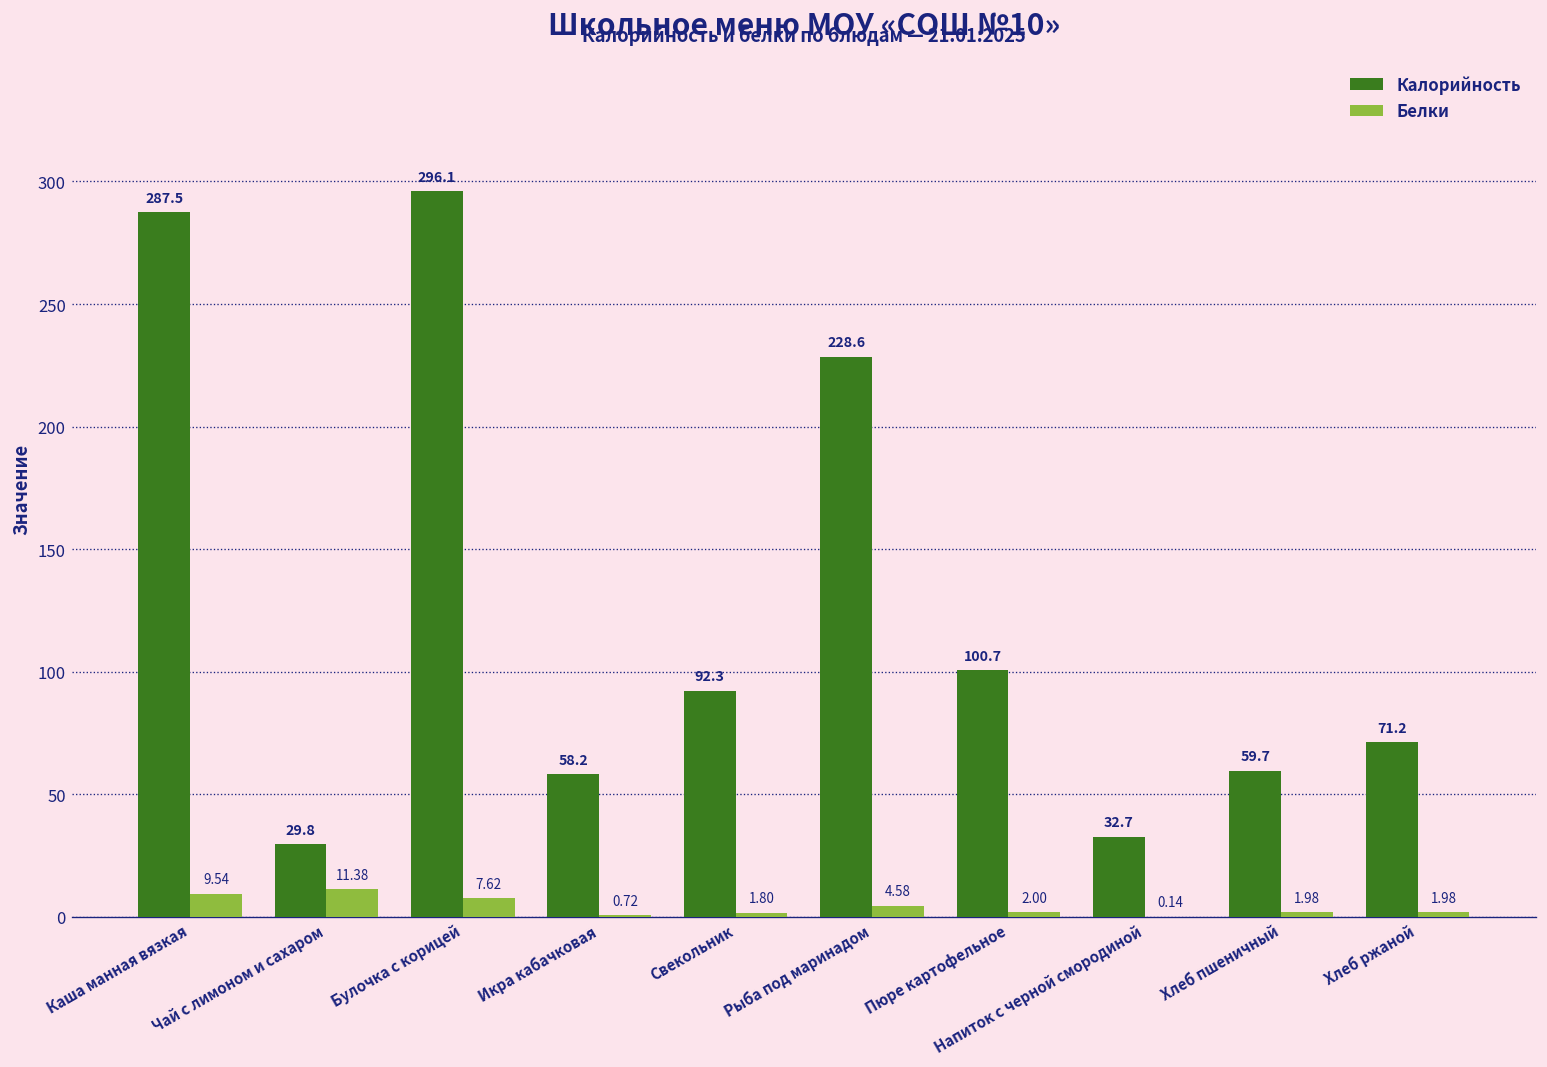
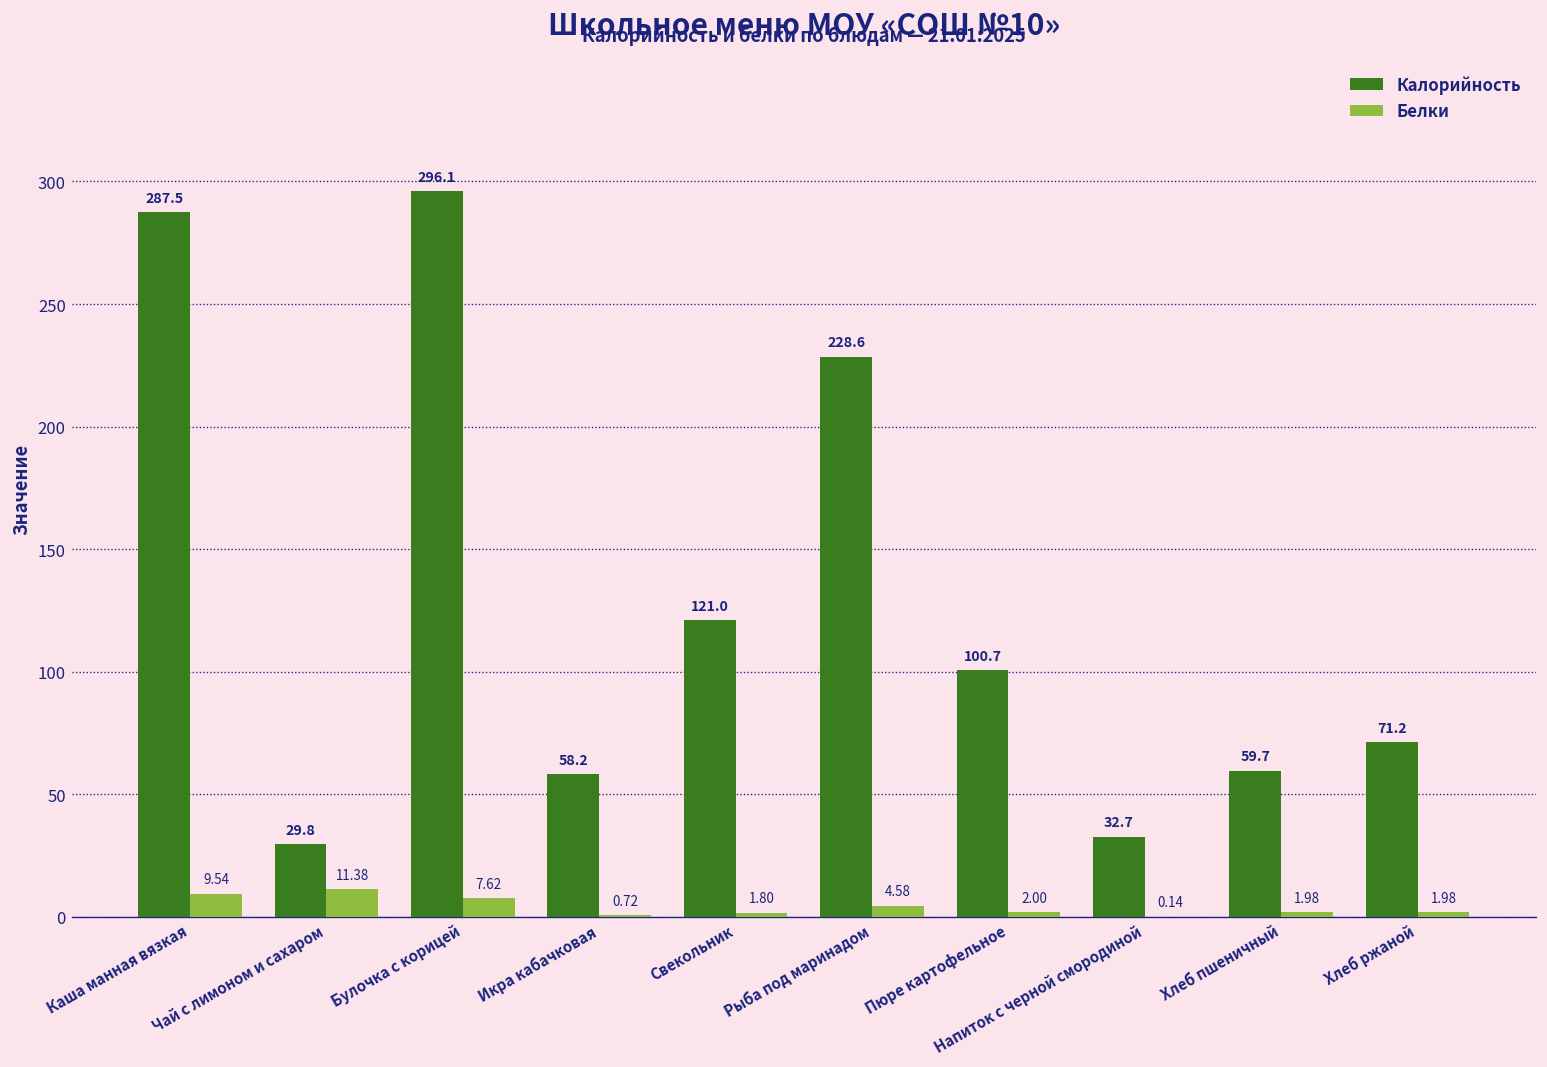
Калорийность, Свекольник: 92.3 -> 121.0
